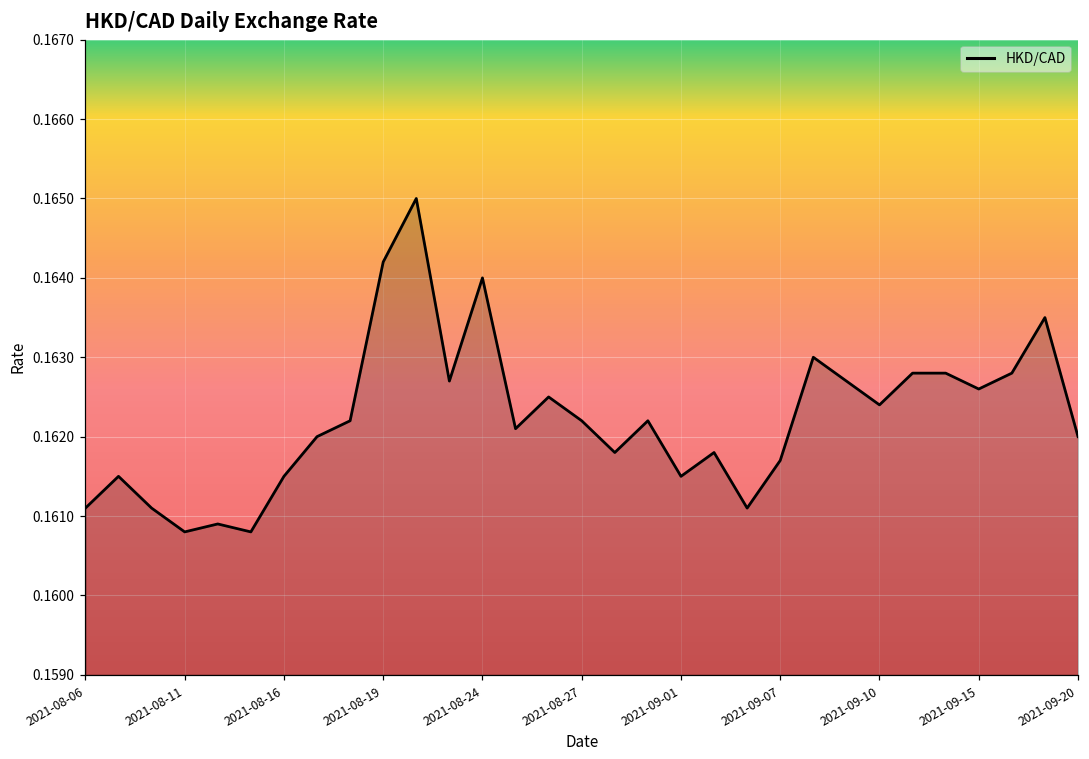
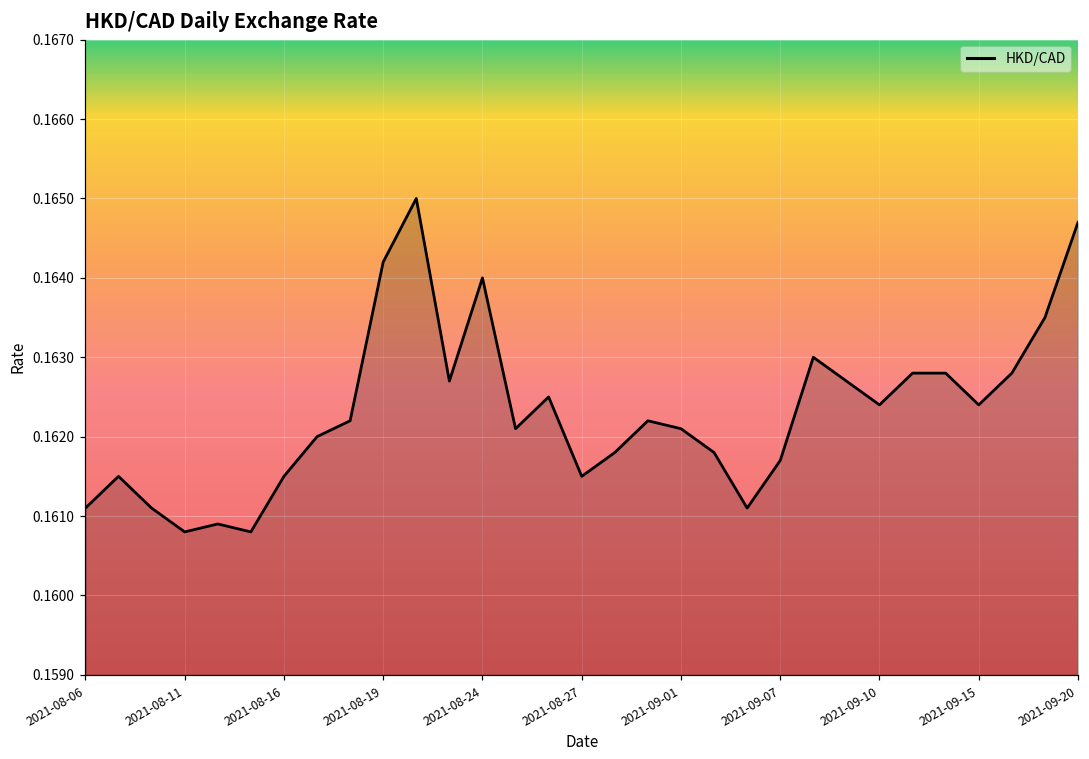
2021-08-27: 0.1622 -> 0.1615
2021-09-01: 0.1615 -> 0.1621
2021-09-15: 0.1626 -> 0.1624
2021-09-20: 0.1620 -> 0.1647
